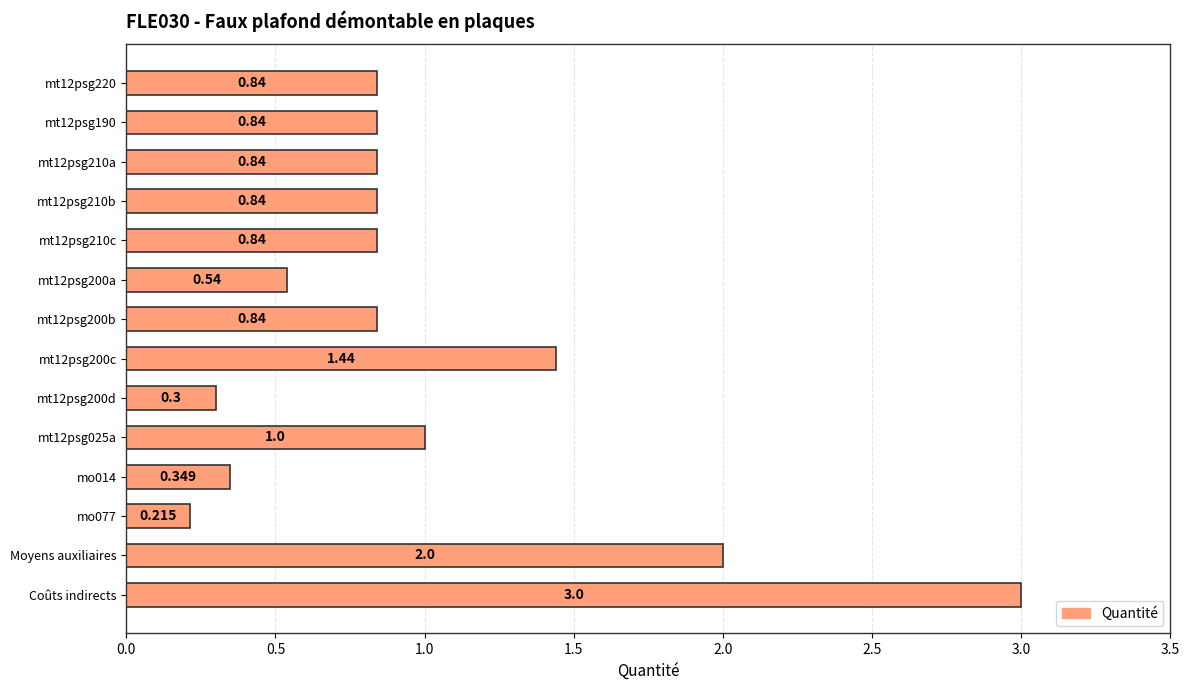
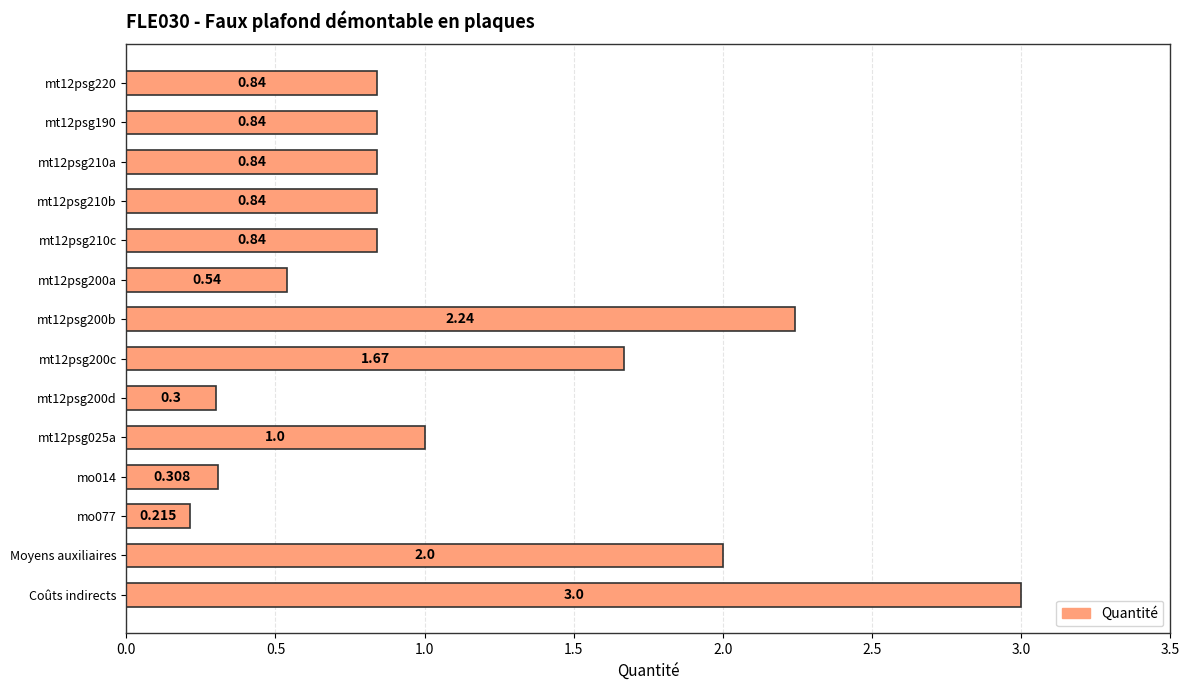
mt12psg200b: 0.84 -> 2.24
mt12psg200c: 1.44 -> 1.67
mo014: 0.349 -> 0.308
